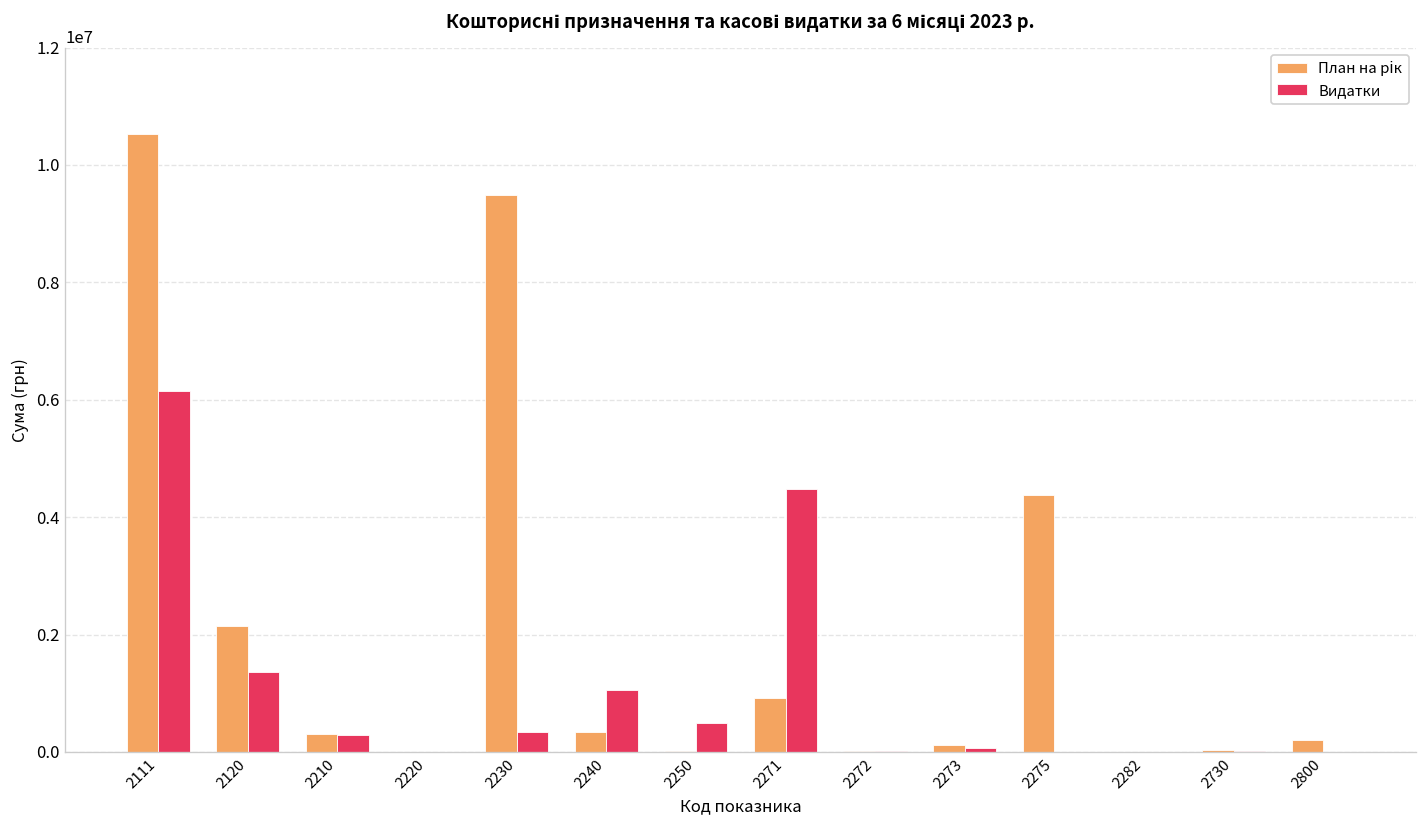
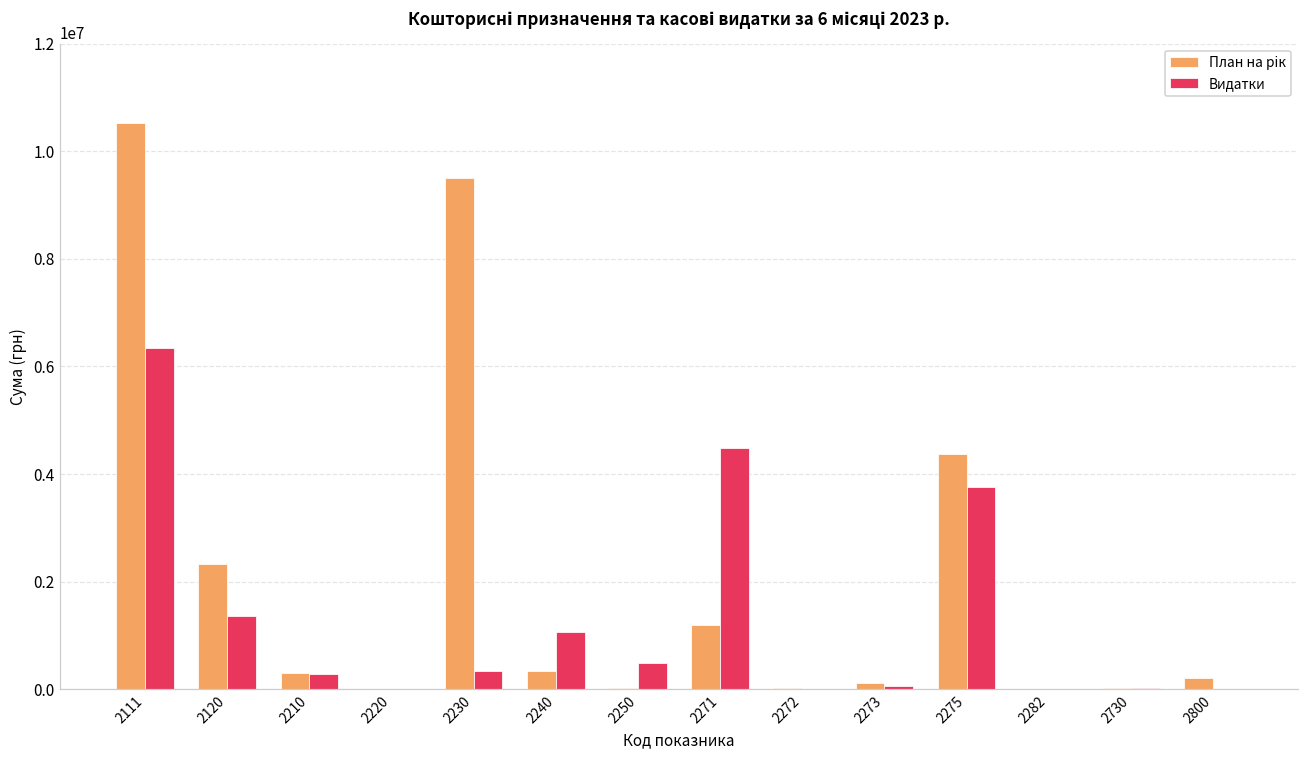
Видатки, 2111: 6100000 -> 6300000
План на рік, 2120: 2200000 -> 2300000
План на рік, 2271: 900000 -> 1200000
Видатки, 2275: 0 -> 3800000
